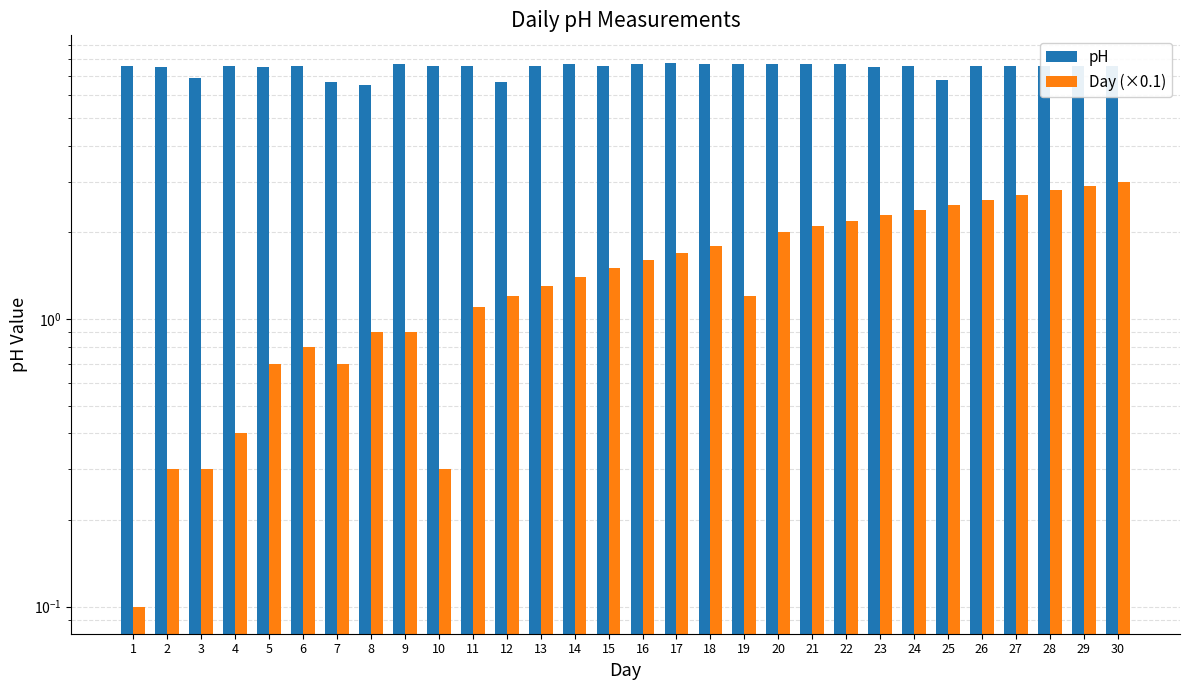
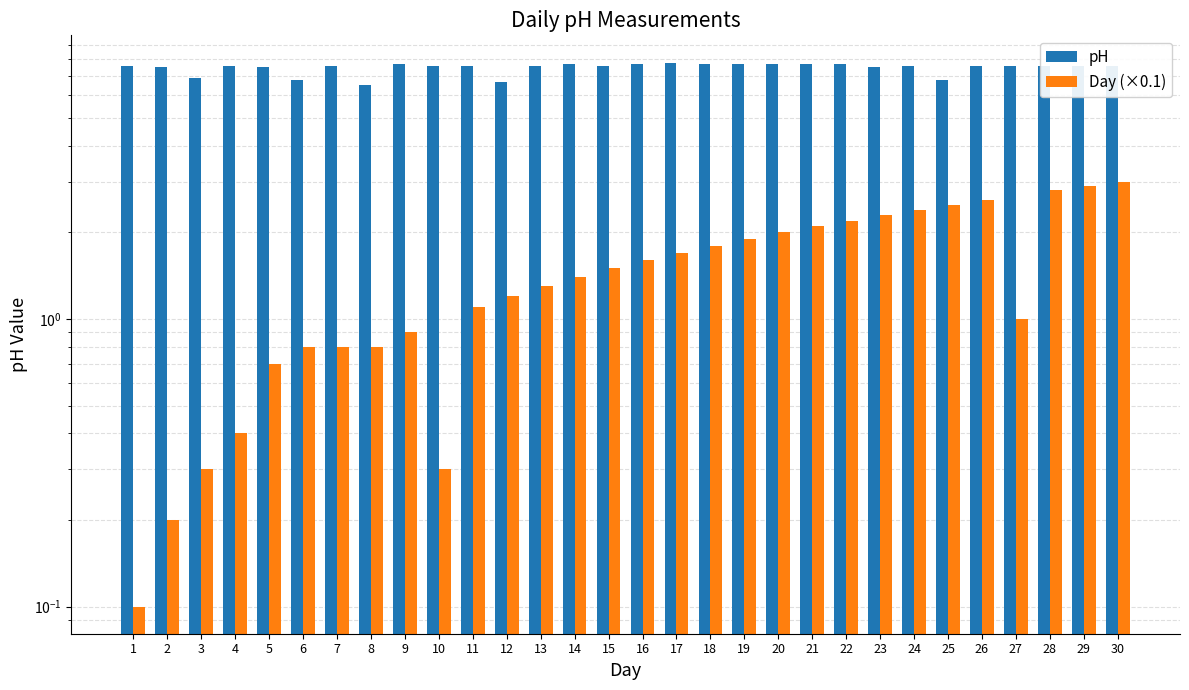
Day (×0.1), 2: 0.30 -> 0.20
pH, 6: 7.6 -> 6.8
pH, 7: 6.7 -> 7.6
Day (×0.1), 7: 0.70 -> 0.80
Day (×0.1), 8: 0.90 -> 0.80
Day (×0.1), 19: 1.20 -> 1.9
Day (×0.1), 27: 2.7 -> 1.00
